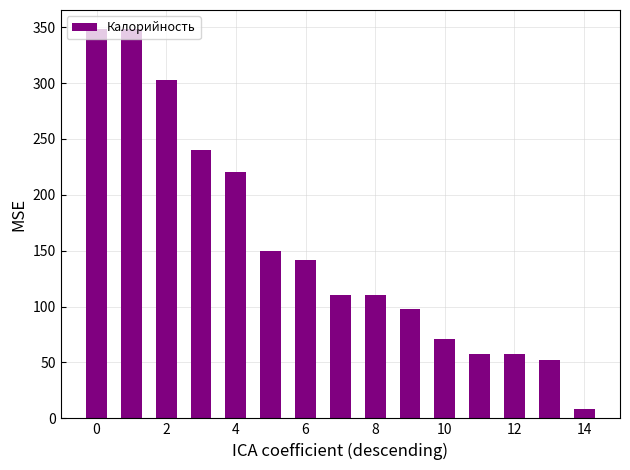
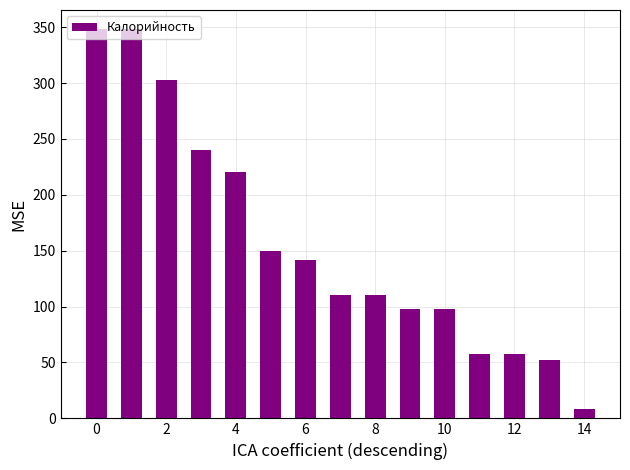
10: 71 -> 98
